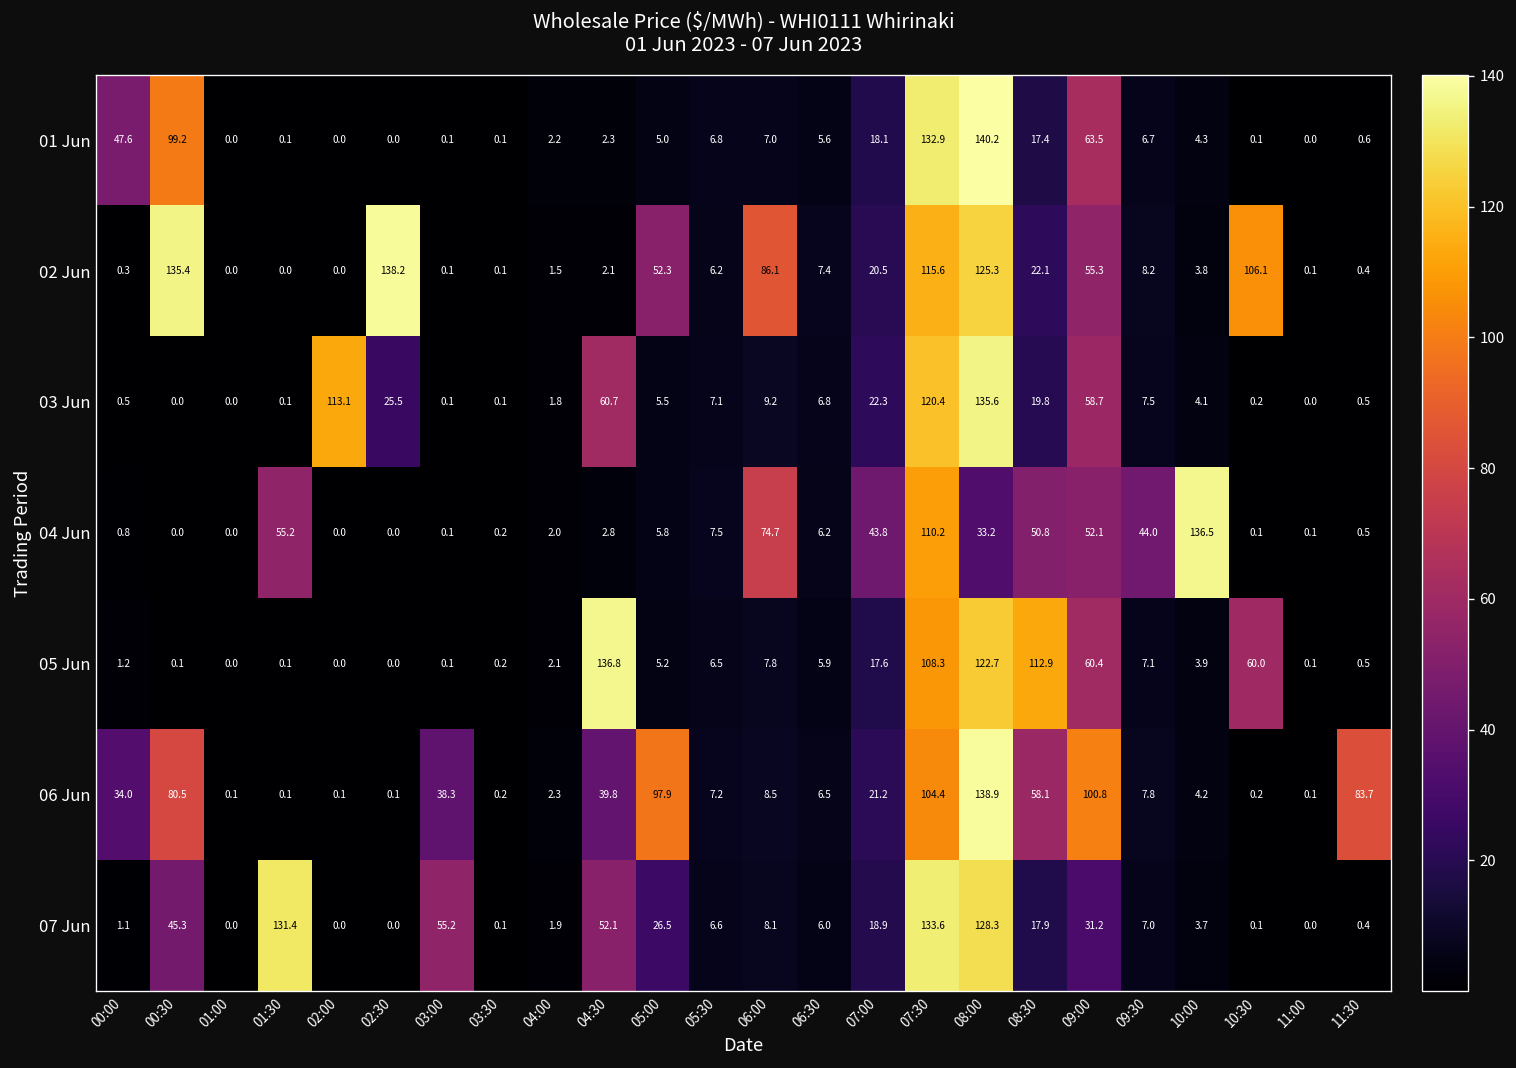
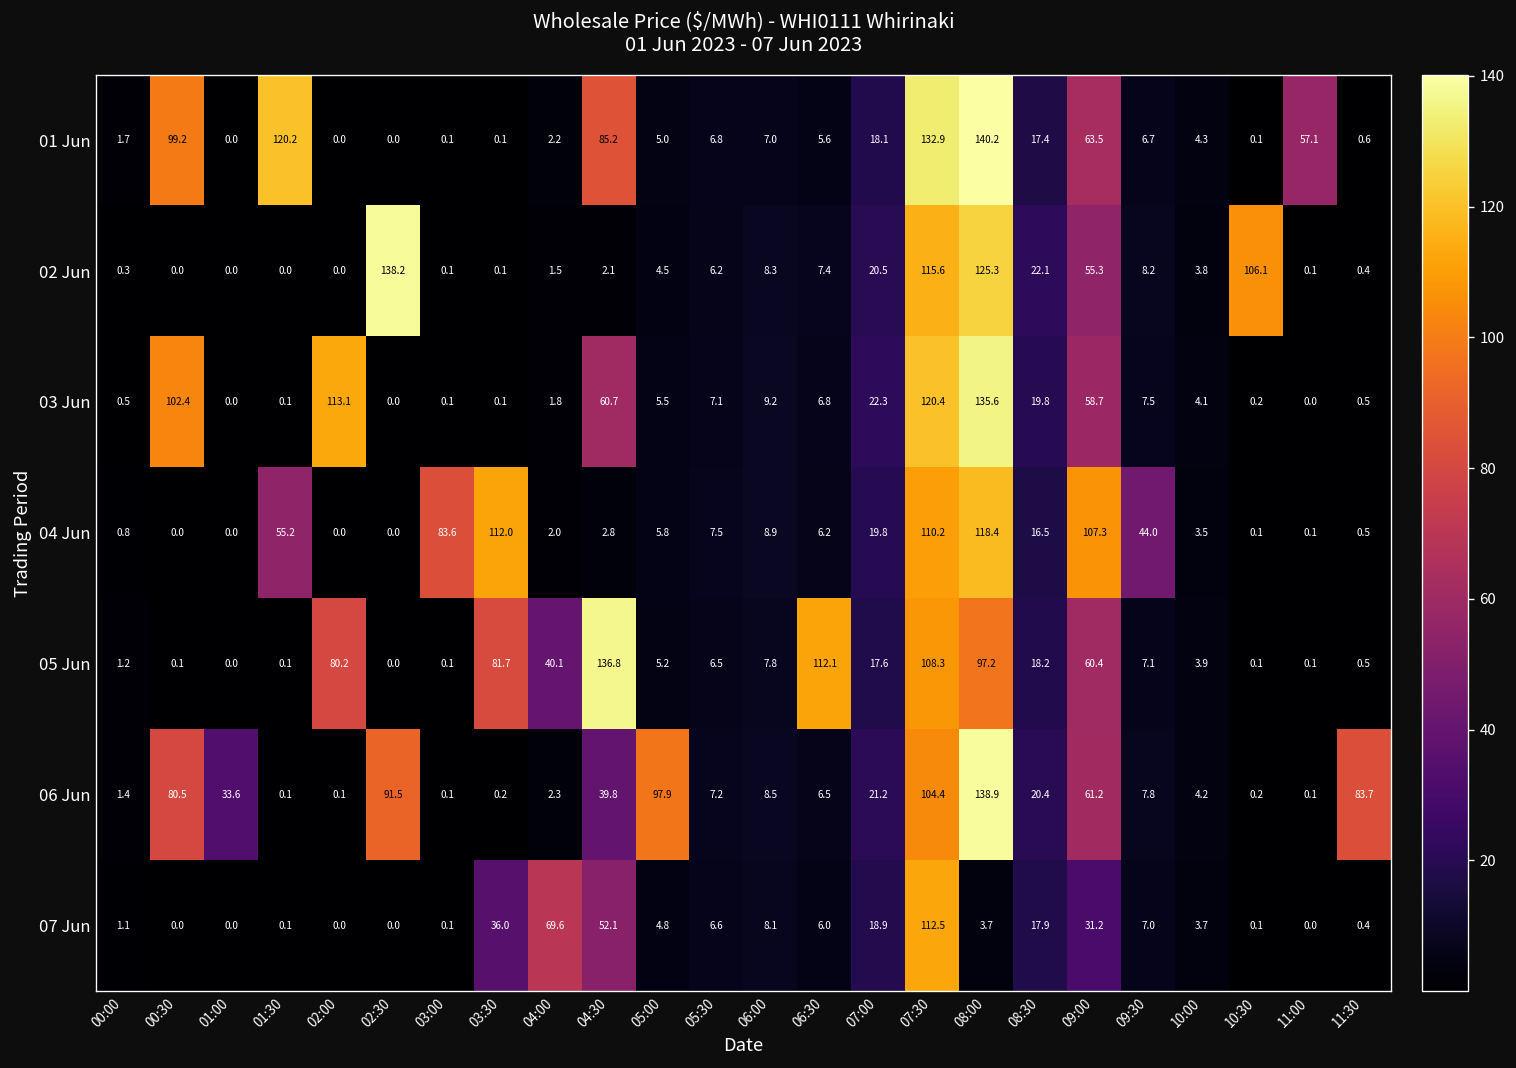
01 Jun, 00:00: 47.6 -> 1.7
01 Jun, 01:30: 0.1 -> 120.2
01 Jun, 04:30: 2.3 -> 85.2
01 Jun, 11:00: 0.0 -> 57.1
02 Jun, 00:30: 135.4 -> 0.0
02 Jun, 05:00: 52.3 -> 4.5
02 Jun, 06:00: 86.1 -> 8.3
03 Jun, 00:30: 0.0 -> 102.4
03 Jun, 02:30: 25.5 -> 0.0
04 Jun, 03:00: 0.1 -> 83.6
04 Jun, 03:30: 0.2 -> 112.0
04 Jun, 06:00: 74.7 -> 8.9
04 Jun, 07:00: 43.8 -> 19.8
04 Jun, 08:00: 33.2 -> 118.4
04 Jun, 08:30: 50.8 -> 16.5
04 Jun, 09:00: 52.1 -> 107.3
04 Jun, 10:00: 136.5 -> 3.5
05 Jun, 02:00: 0.0 -> 80.2
05 Jun, 03:30: 0.2 -> 81.7
05 Jun, 04:00: 2.1 -> 40.1
05 Jun, 06:30: 5.9 -> 112.1
05 Jun, 08:00: 122.7 -> 97.2
05 Jun, 08:30: 112.9 -> 18.2
05 Jun, 10:30: 60.0 -> 0.1
06 Jun, 00:00: 34.0 -> 1.4
06 Jun, 01:00: 0.1 -> 33.6
06 Jun, 02:30: 0.1 -> 91.5
06 Jun, 03:00: 38.3 -> 0.1
06 Jun, 08:30: 58.1 -> 20.4
06 Jun, 09:00: 100.8 -> 61.2
07 Jun, 00:30: 45.3 -> 0.0
07 Jun, 01:30: 131.4 -> 0.1
07 Jun, 03:00: 55.2 -> 0.1
07 Jun, 03:30: 0.1 -> 36.0
07 Jun, 04:00: 1.9 -> 69.6
07 Jun, 05:00: 26.5 -> 4.8
07 Jun, 07:30: 133.6 -> 112.5
07 Jun, 08:00: 128.3 -> 3.7
